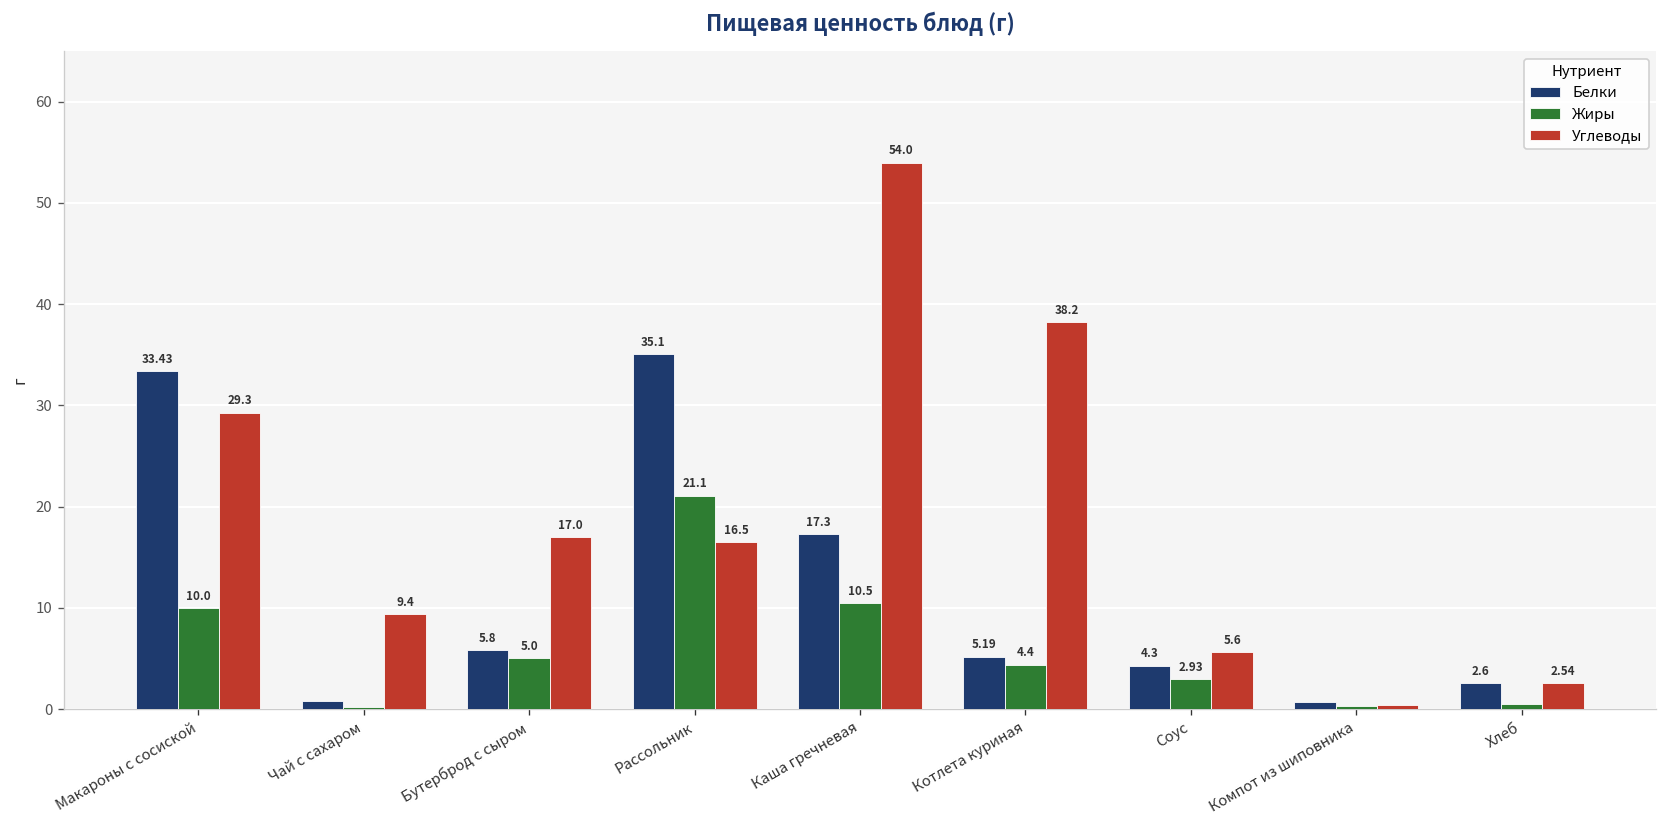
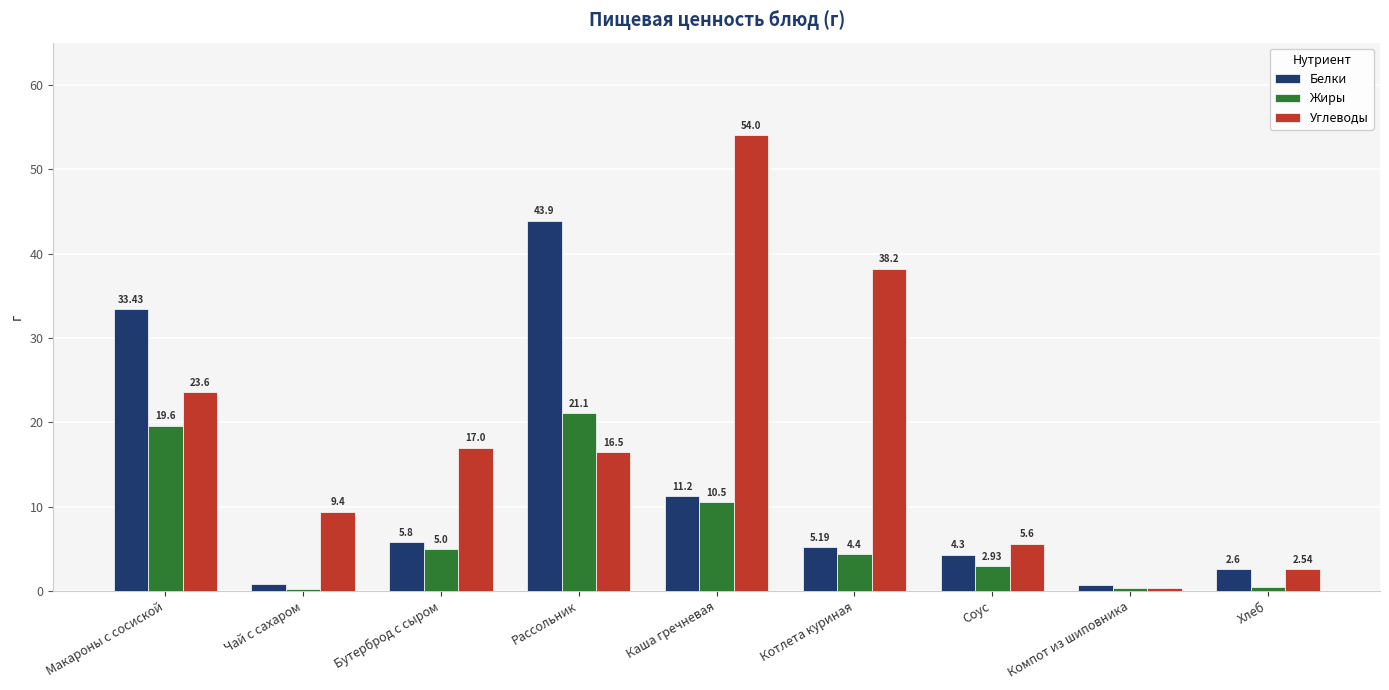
Жиры, Макароны с сосиской: 10.0 -> 19.6
Углеводы, Макароны с сосиской: 29.3 -> 23.6
Белки, Рассольник: 35.1 -> 43.9
Белки, Каша гречневая: 17.3 -> 11.2
